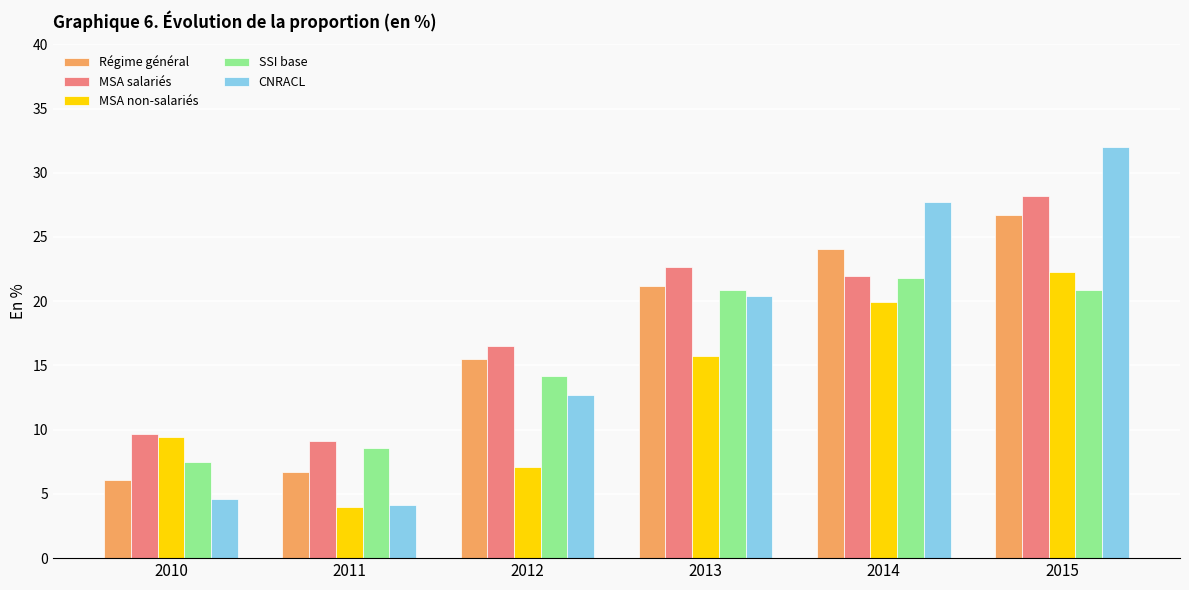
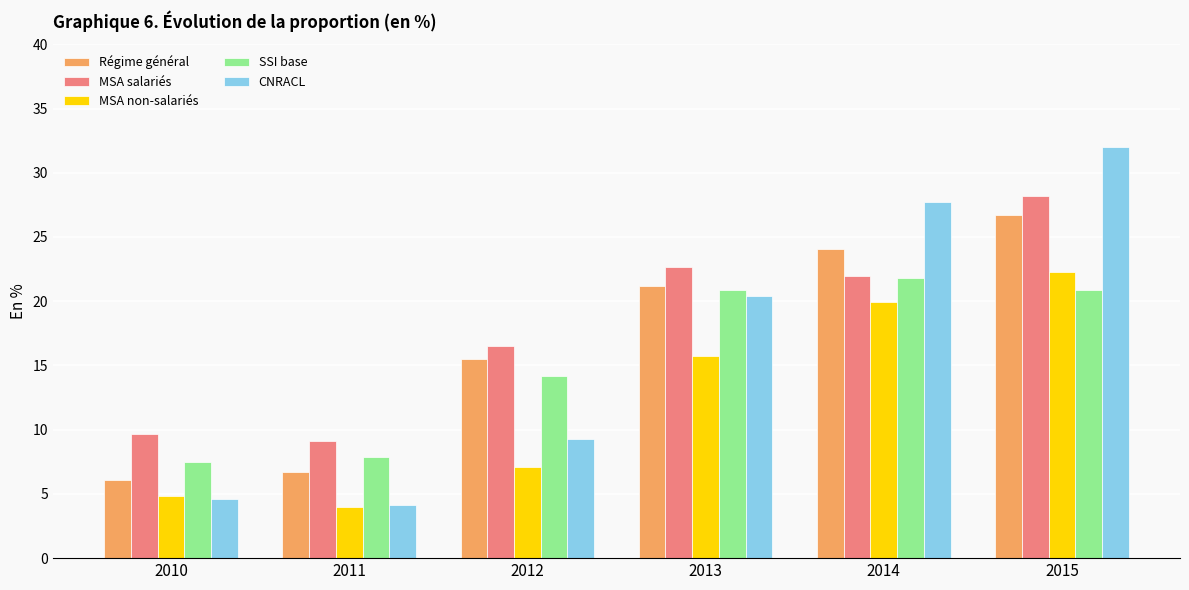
MSA non-salariés, 2010: 9.4 -> 4.8
SSI base, 2011: 8.6 -> 7.9
CNRACL, 2012: 12.7 -> 9.3
